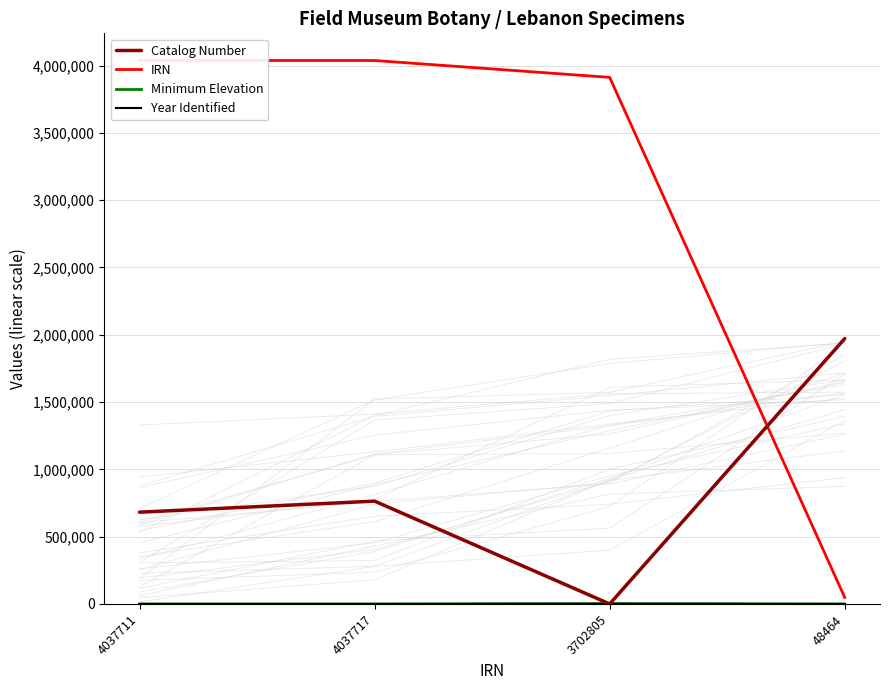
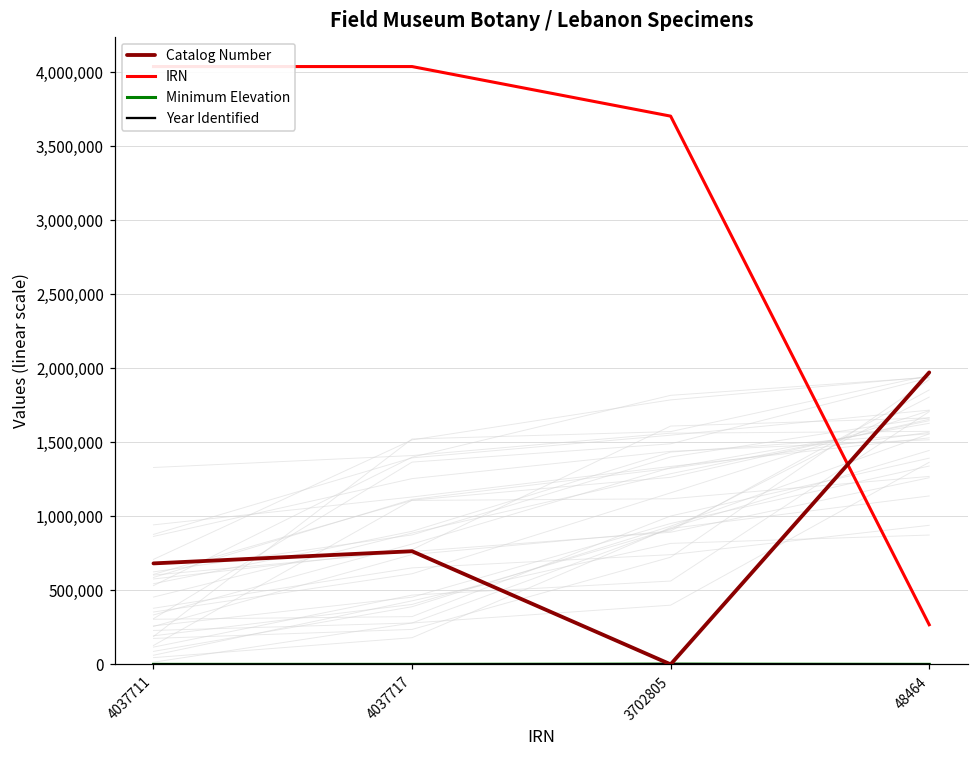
IRN, 3702805: 3,910,000 -> 3,700,000
IRN, 48464: 50,000 -> 270,000
